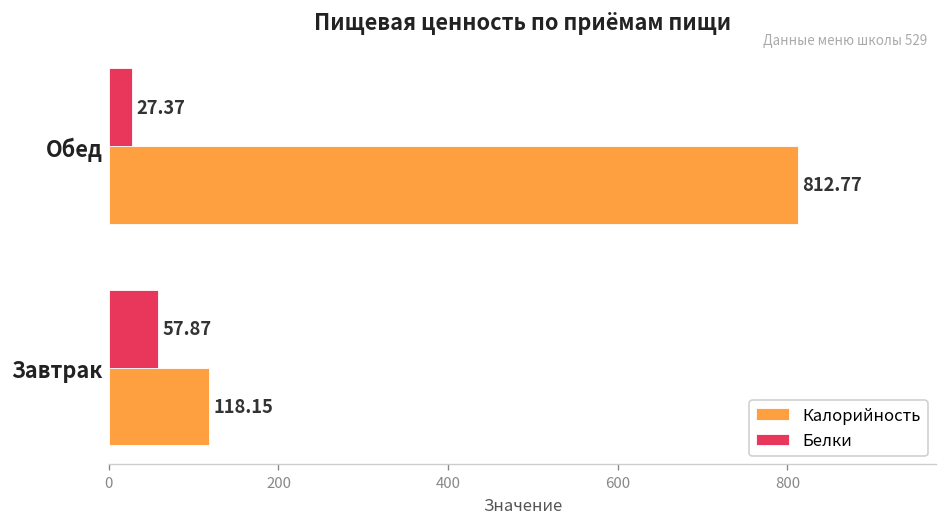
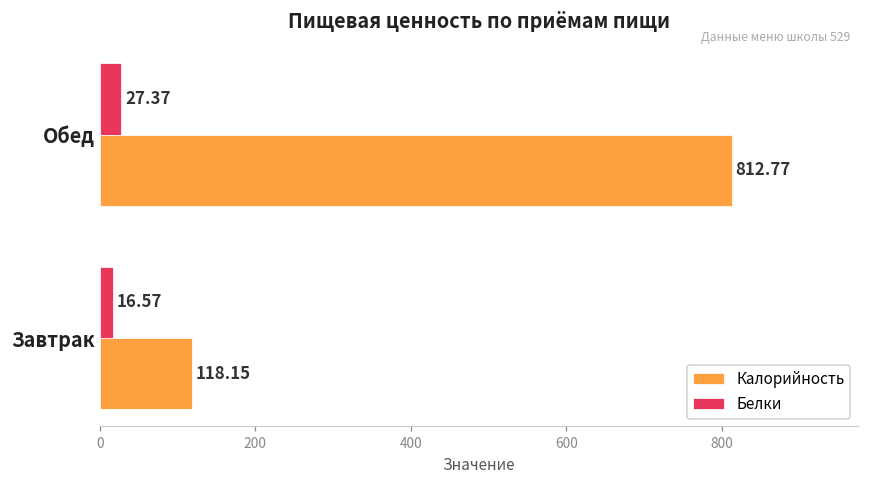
Белки, Завтрак: 57.87 -> 16.57
